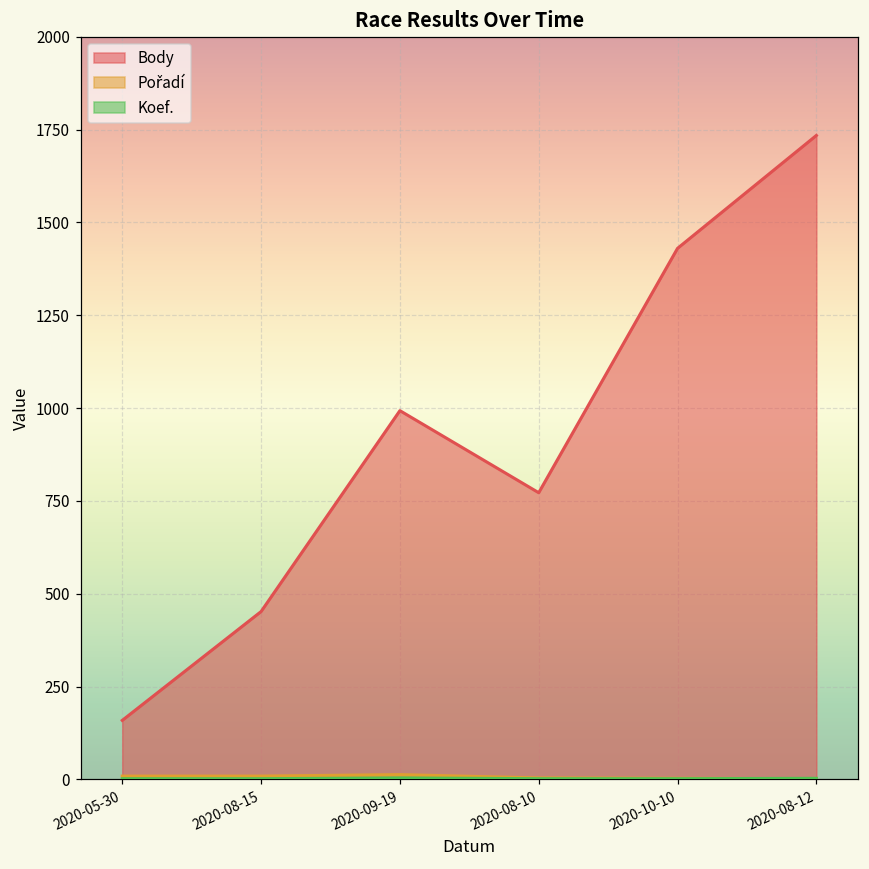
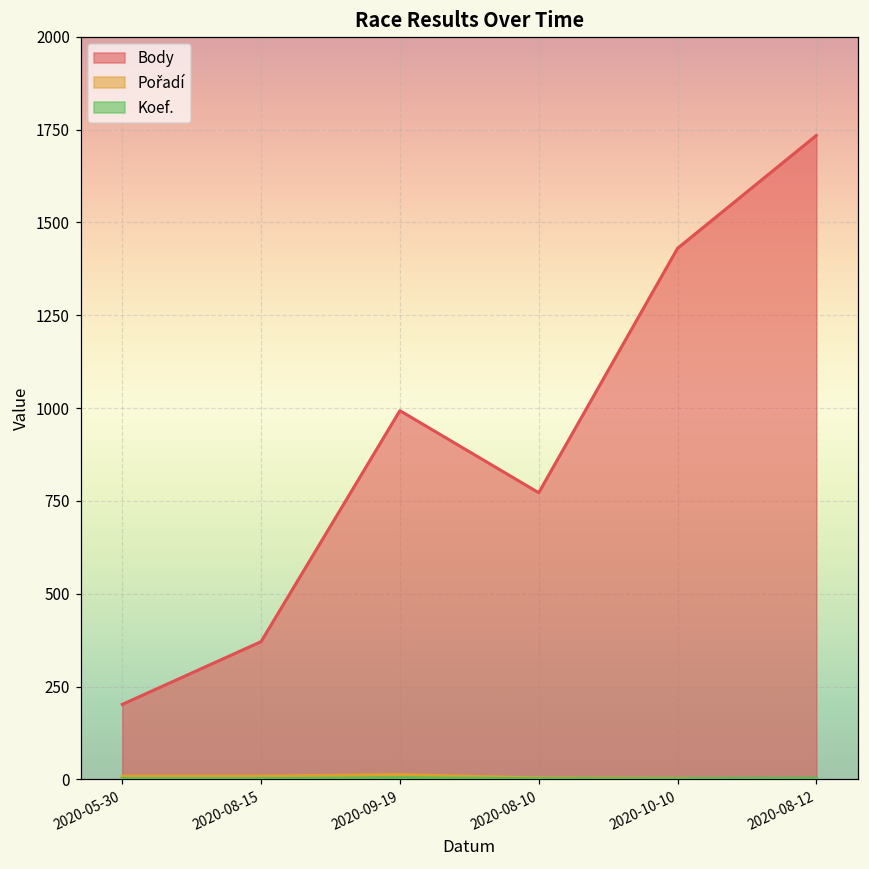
Body, 2020-05-30: 160 -> 200
Body, 2020-08-15: 450 -> 370
